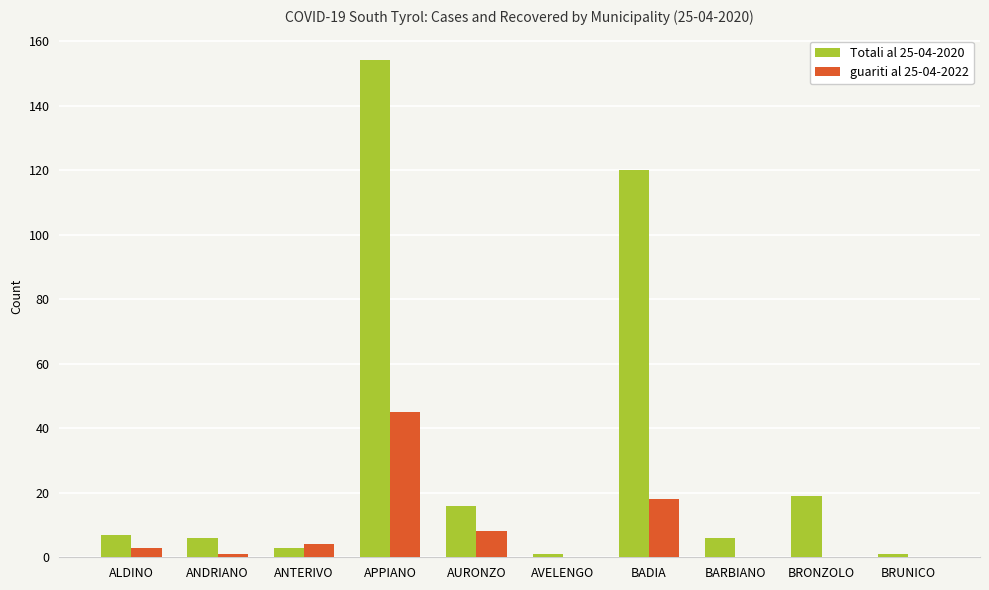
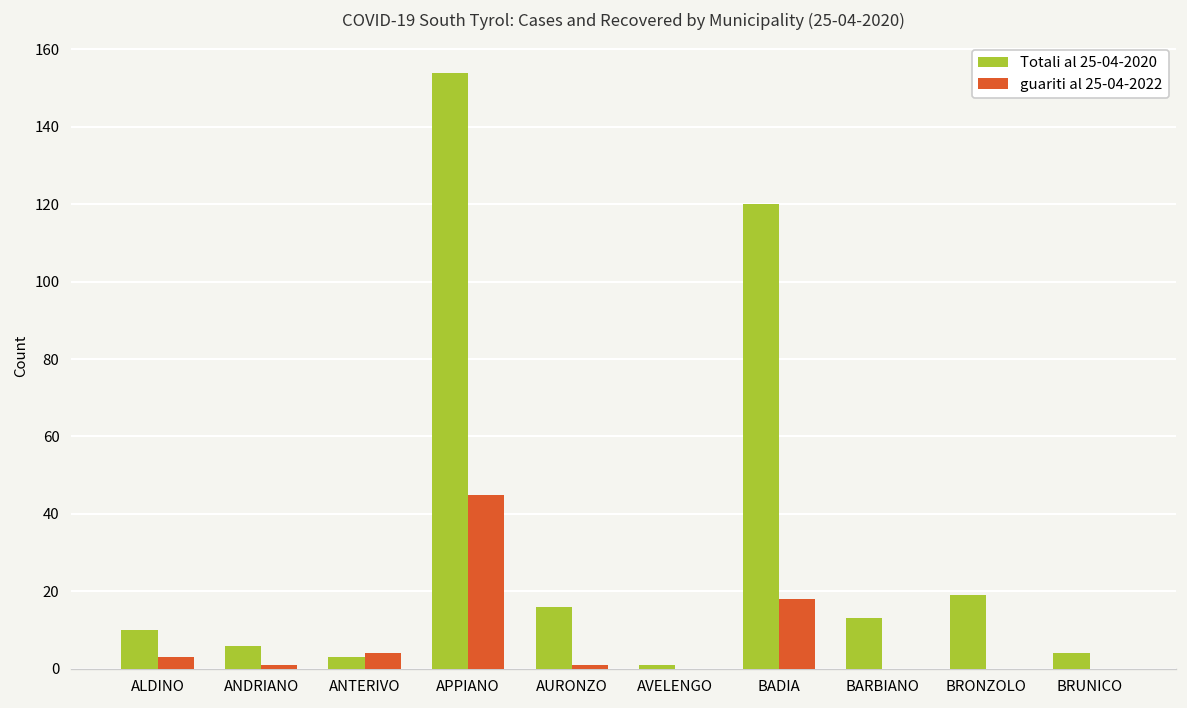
Totali al 25-04-2020, ALDINO: 7 -> 10
guariti al 25-04-2022, AURONZO: 8 -> 1
Totali al 25-04-2020, BARBIANO: 6 -> 13
Totali al 25-04-2020, BRUNICO: 1 -> 4
